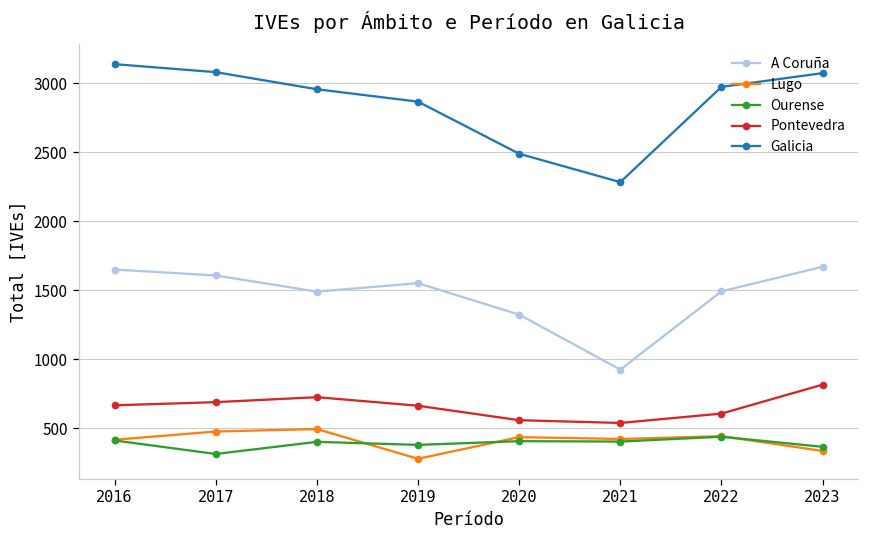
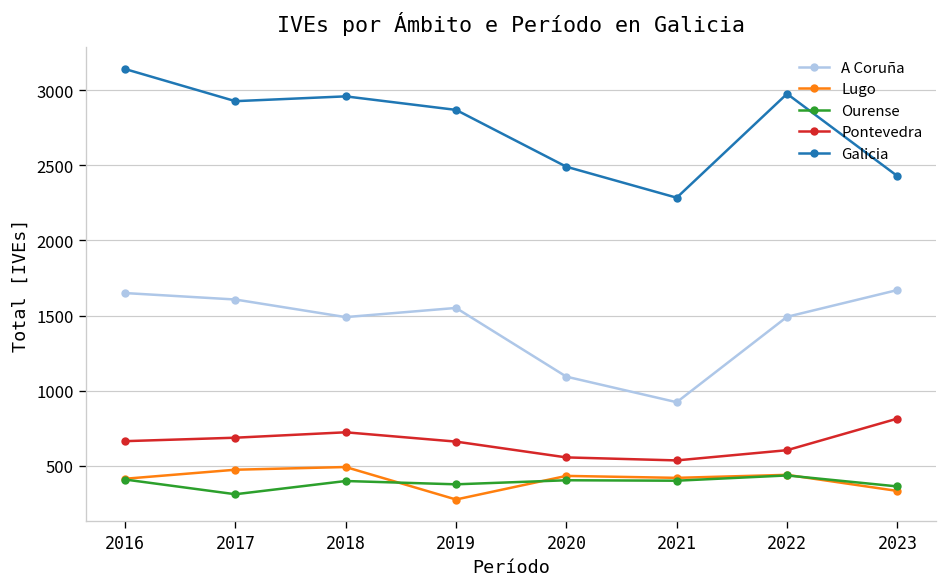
Galicia, 2017: 3080 -> 2930
A Coruña, 2020: 1320 -> 1090
Galicia, 2023: 3080 -> 2430
